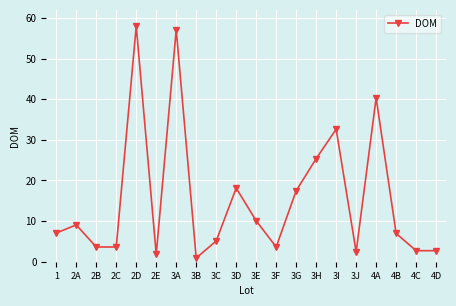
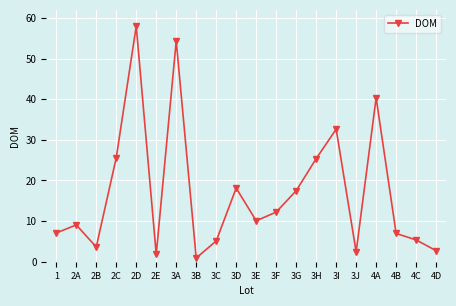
2C: 4 -> 26
3A: 57 -> 54
3F: 4 -> 12
4C: 3 -> 5
